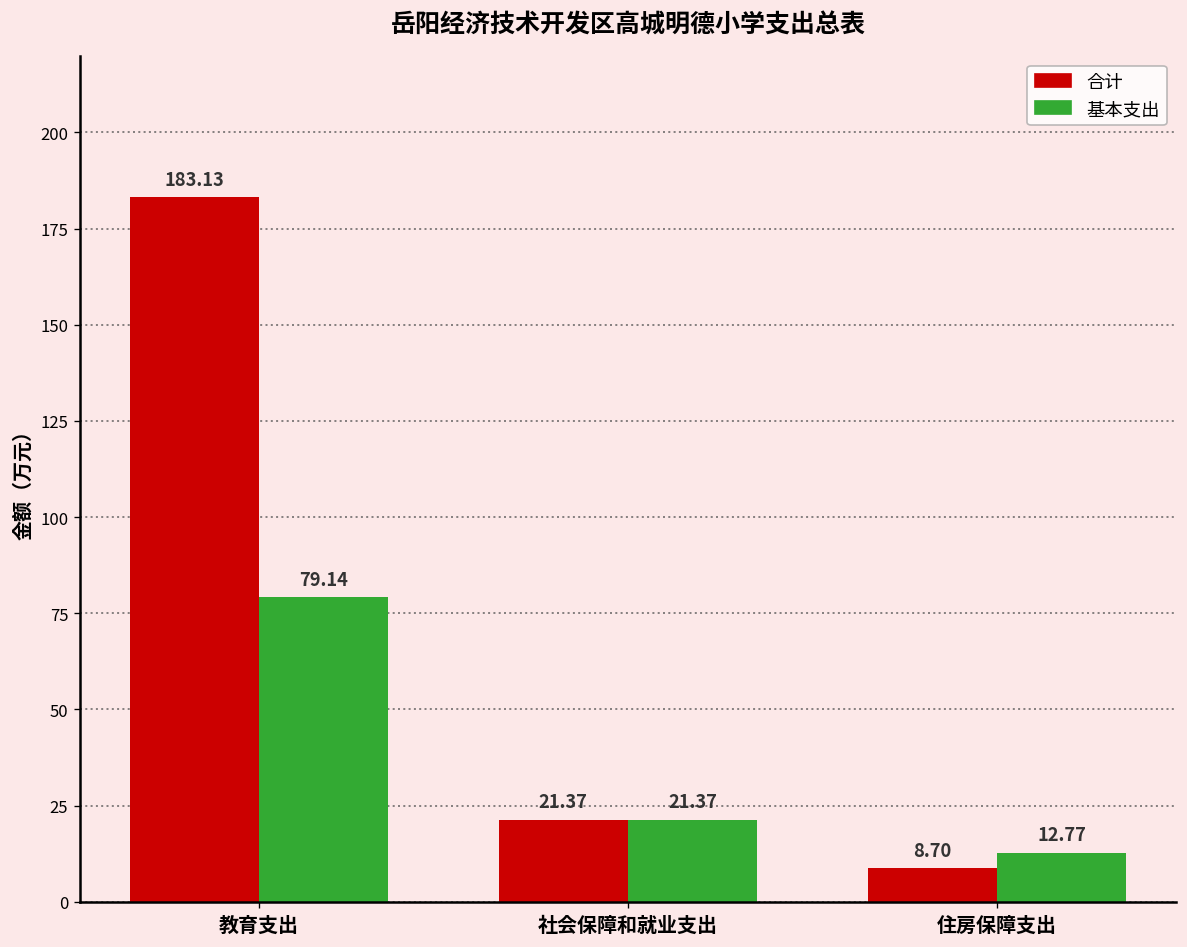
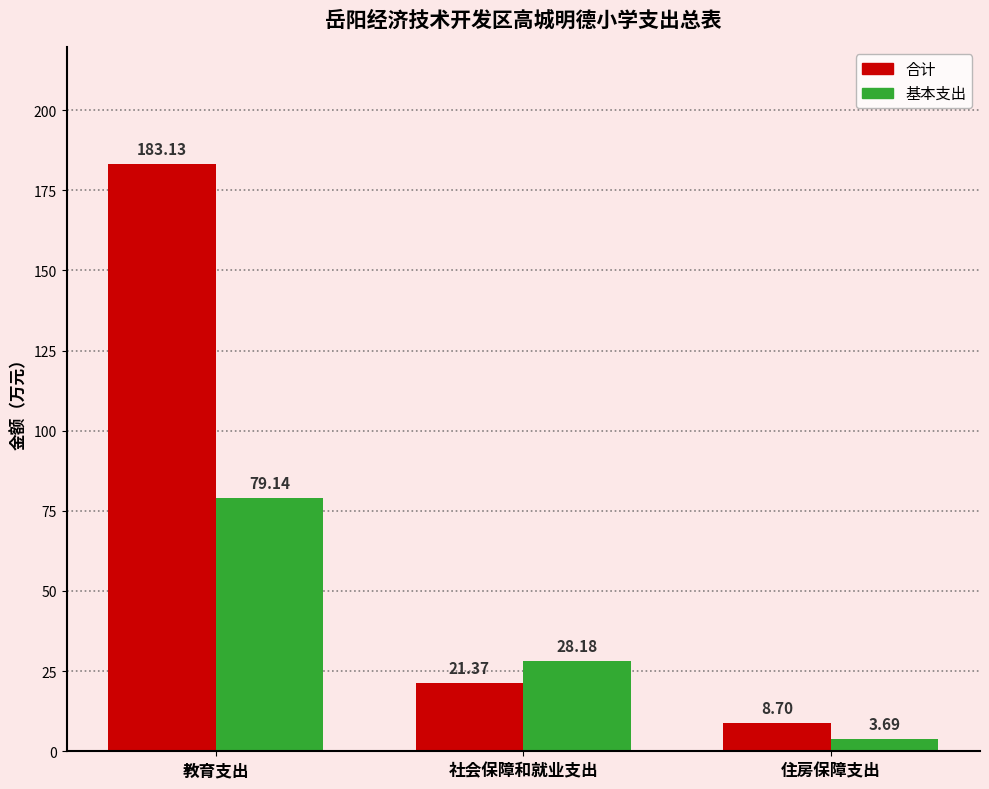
基本支出, 社会保障和就业支出: 21.37 -> 28.18
基本支出, 住房保障支出: 12.77 -> 3.69
